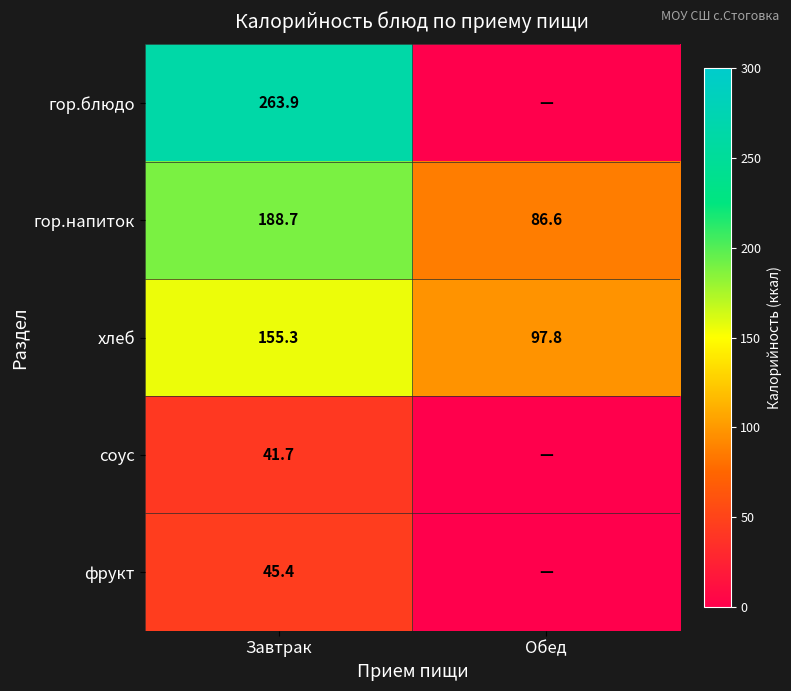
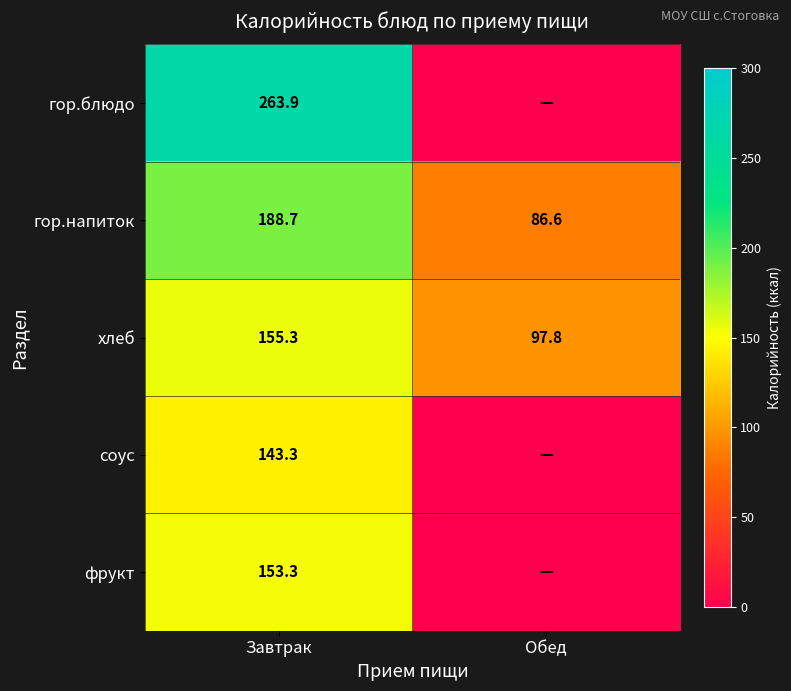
соус, Завтрак: 41.7 -> 143.3
фрукт, Завтрак: 45.4 -> 153.3
